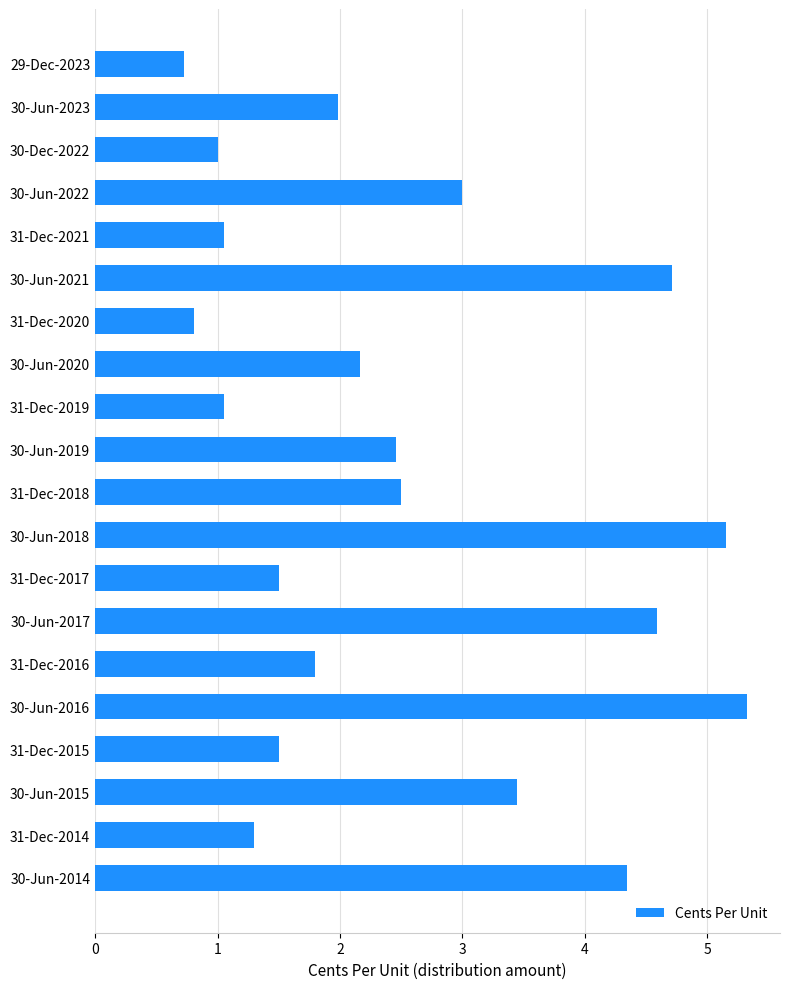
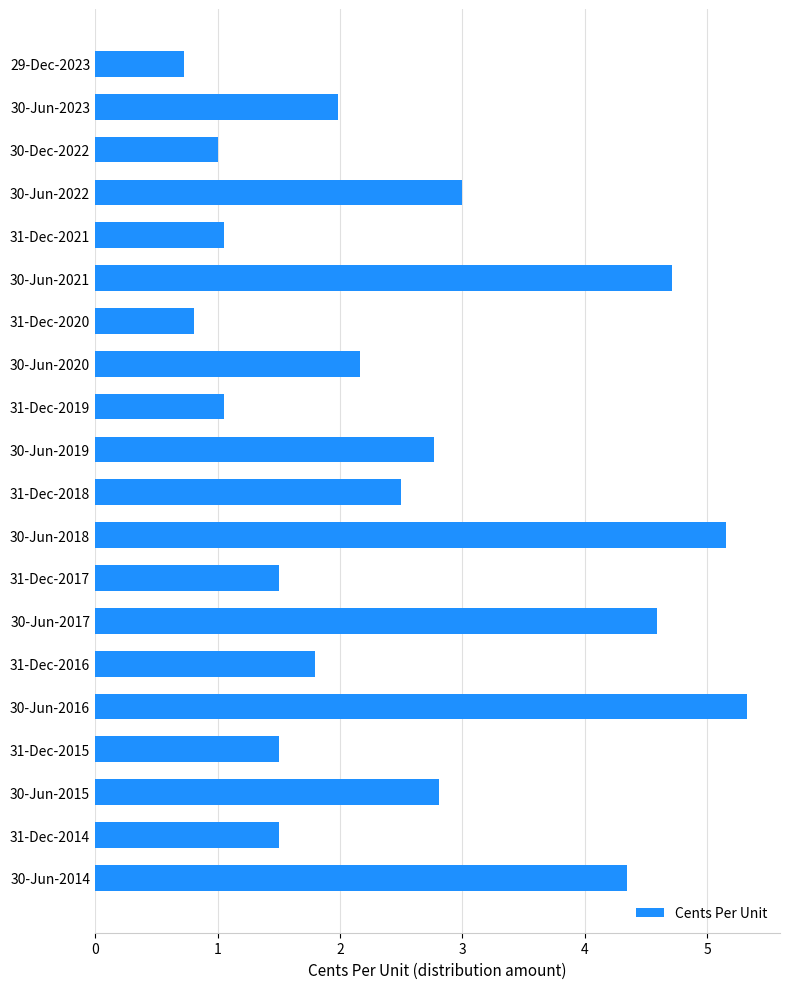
30-Jun-2019: 2.46 -> 2.77
30-Jun-2015: 3.45 -> 2.81
31-Dec-2014: 1.3 -> 1.5
